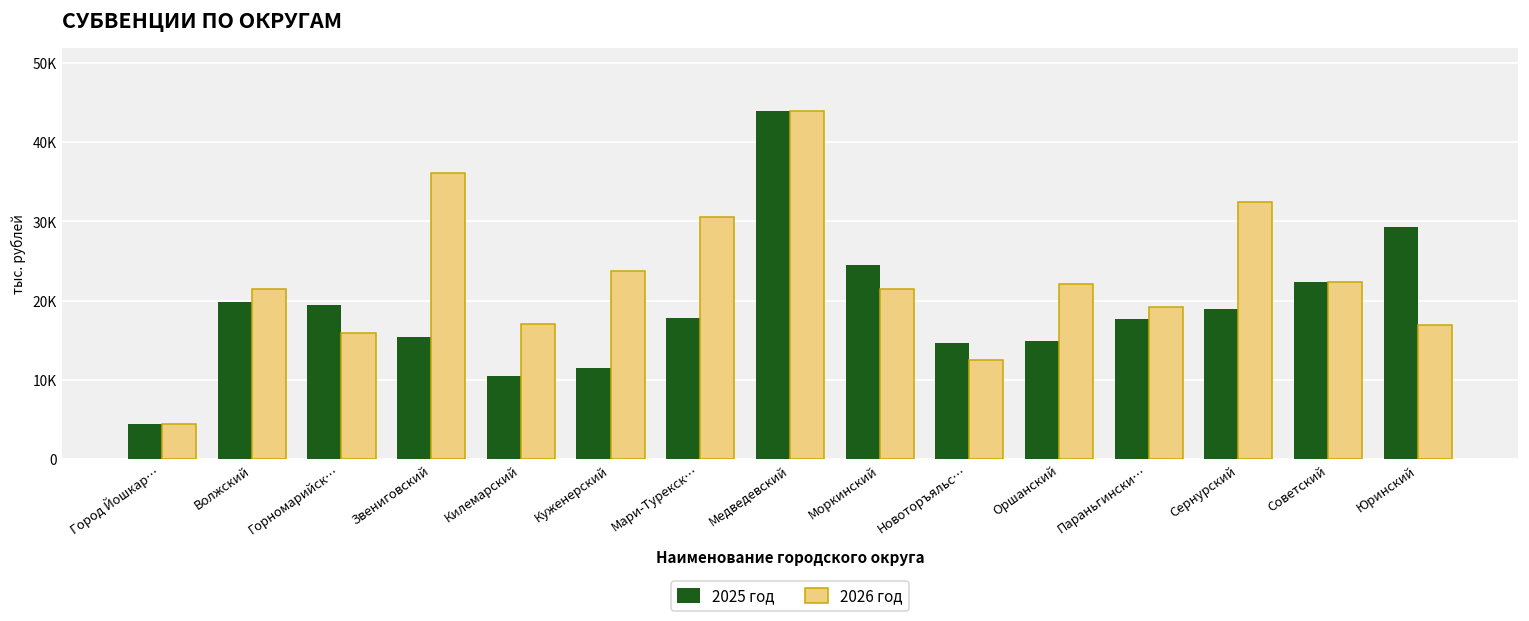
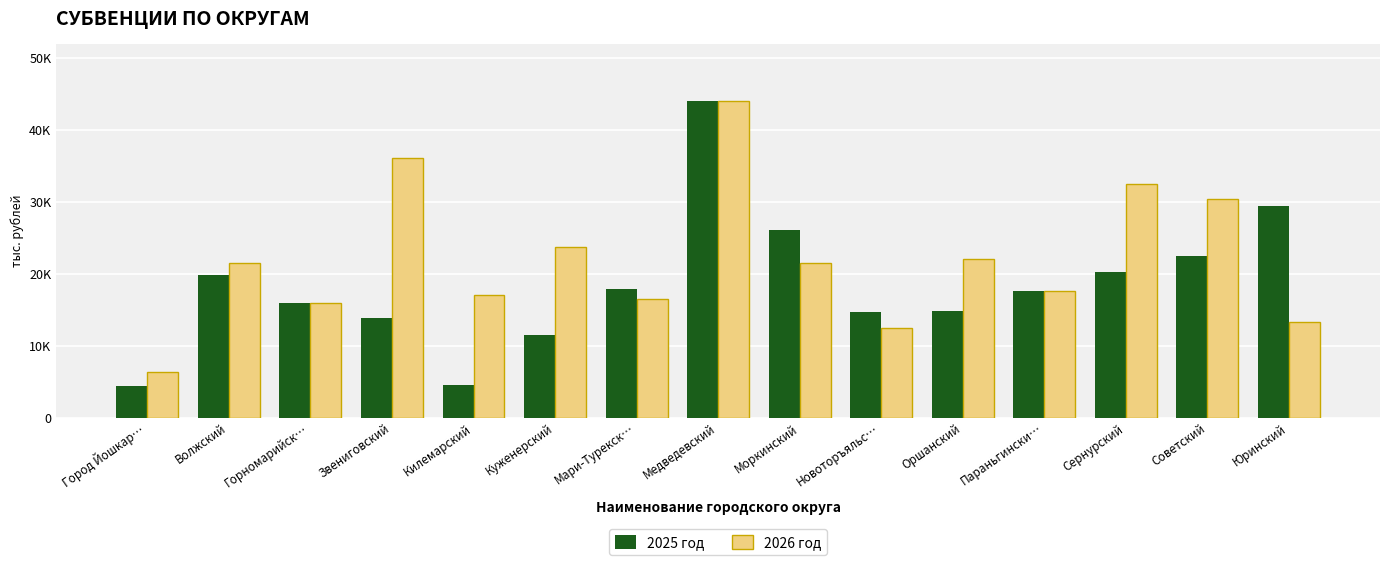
2026 год, Город Йошкар…: 4000 -> 6000
2025 год, Горномарийск…: 19000 -> 16000
2025 год, Звениговский: 15000 -> 14000
2025 год, Килемарский: 10000 -> 5000
2026 год, Мари-Турекск…: 31000 -> 17000
2025 год, Моркинский: 25000 -> 26000
2026 год, Параньгински…: 19000 -> 18000
2025 год, Сернурский: 19000 -> 20000
2026 год, Советский: 22000 -> 30000
2026 год, Юринский: 17000 -> 13000
